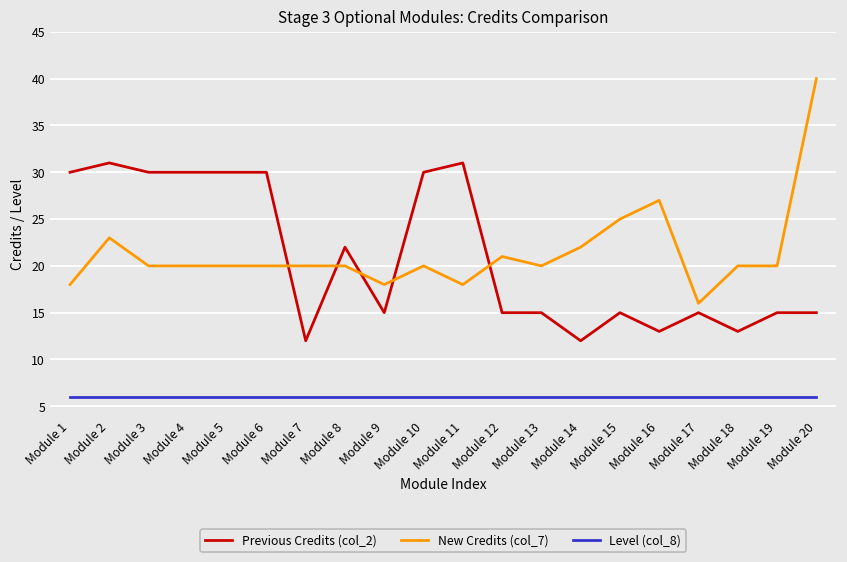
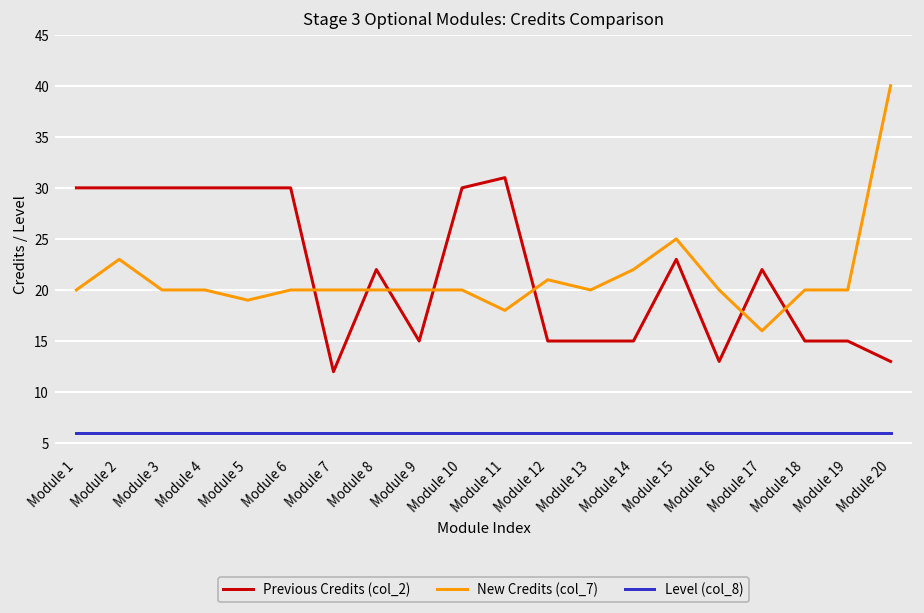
New Credits (col_7), Module 1: 18 -> 20
Previous Credits (col_2), Module 2: 31 -> 30
New Credits (col_7), Module 5: 20 -> 19
New Credits (col_7), Module 9: 18 -> 20
Previous Credits (col_2), Module 14: 12 -> 15
Previous Credits (col_2), Module 15: 15 -> 23
New Credits (col_7), Module 16: 27 -> 20
Previous Credits (col_2), Module 17: 15 -> 22
Previous Credits (col_2), Module 18: 13 -> 15
Previous Credits (col_2), Module 20: 15 -> 13
